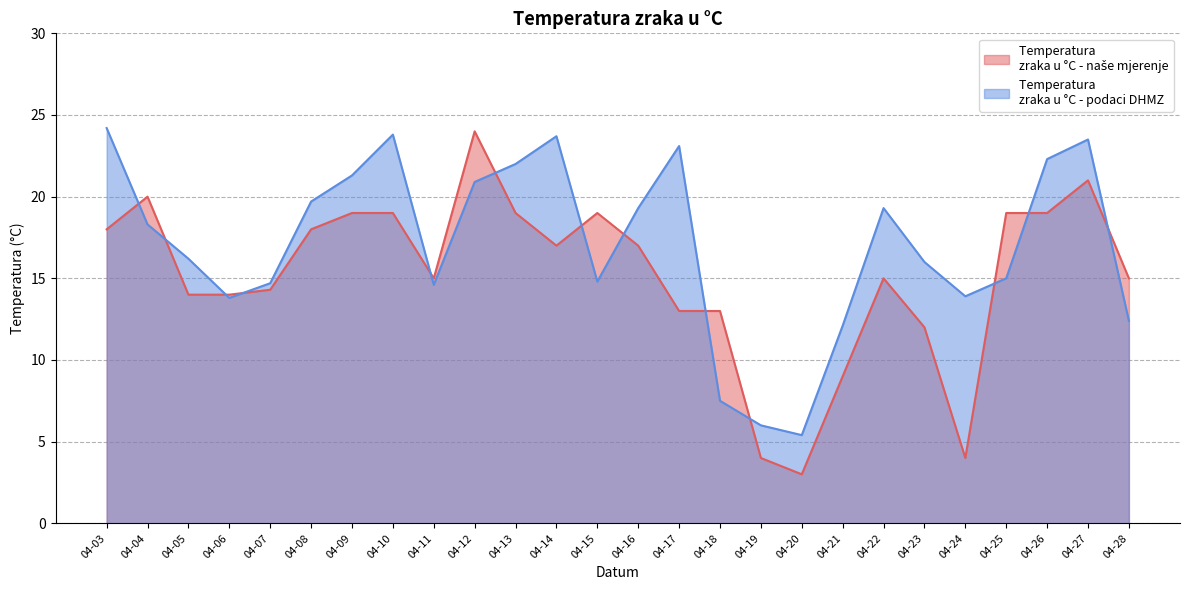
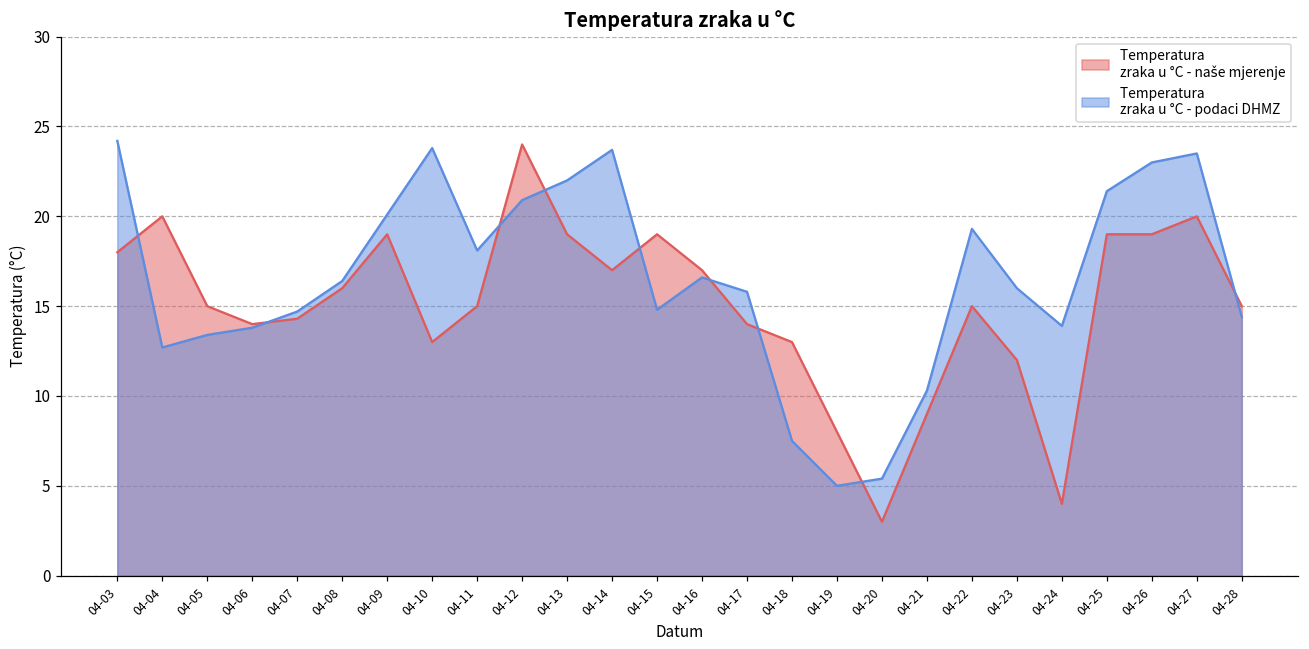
Temperatura zraka u °C - podaci DHMZ, 04-04: 18.3 -> 12.7
Temperatura zraka u °C - naše mjerenje, 04-05: 14 -> 15
Temperatura zraka u °C - podaci DHMZ, 04-05: 16.2 -> 13.4
Temperatura zraka u °C - naše mjerenje, 04-08: 18 -> 16
Temperatura zraka u °C - podaci DHMZ, 04-08: 19.7 -> 16.4
Temperatura zraka u °C - podaci DHMZ, 04-09: 21.3 -> 20.1
Temperatura zraka u °C - naše mjerenje, 04-10: 19 -> 13
Temperatura zraka u °C - podaci DHMZ, 04-11: 14.6 -> 18.1
Temperatura zraka u °C - podaci DHMZ, 04-16: 19.3 -> 16.6
Temperatura zraka u °C - naše mjerenje, 04-17: 13 -> 14
Temperatura zraka u °C - podaci DHMZ, 04-17: 23.1 -> 15.8
Temperatura zraka u °C - naše mjerenje, 04-19: 4 -> 8
Temperatura zraka u °C - podaci DHMZ, 04-19: 6 -> 5
Temperatura zraka u °C - podaci DHMZ, 04-21: 12.1 -> 10.3
Temperatura zraka u °C - podaci DHMZ, 04-25: 15.0 -> 21.4
Temperatura zraka u °C - podaci DHMZ, 04-26: 22.3 -> 23.0
Temperatura zraka u °C - naše mjerenje, 04-27: 21 -> 20
Temperatura zraka u °C - podaci DHMZ, 04-28: 12.4 -> 14.4
